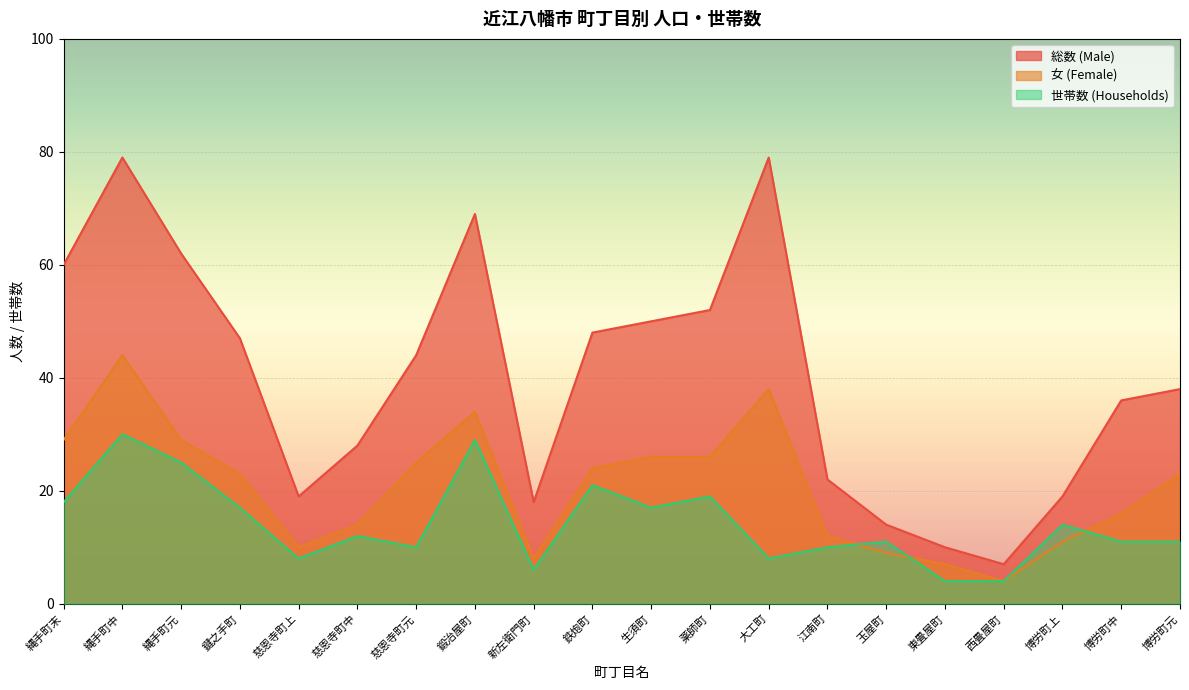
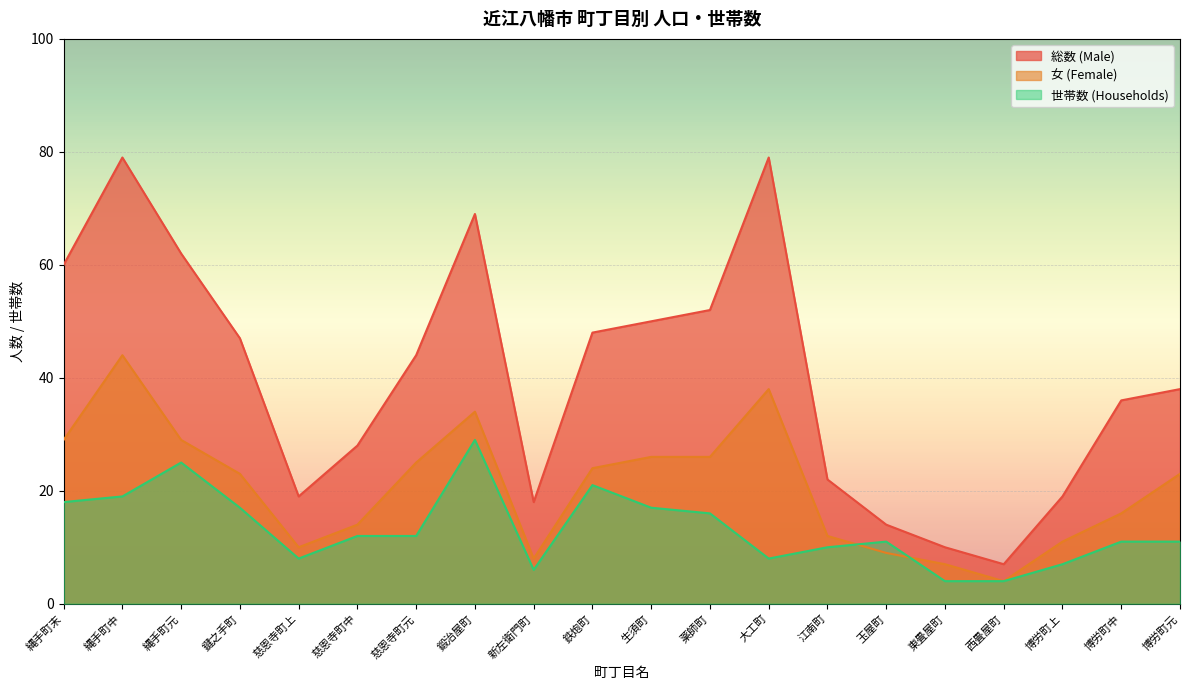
世帯数 (Households), 縄手町中: 30 -> 19
世帯数 (Households), 慈恩寺町元: 10 -> 12
世帯数 (Households), 薬師町: 19 -> 16
世帯数 (Households), 博労町上: 14 -> 7
